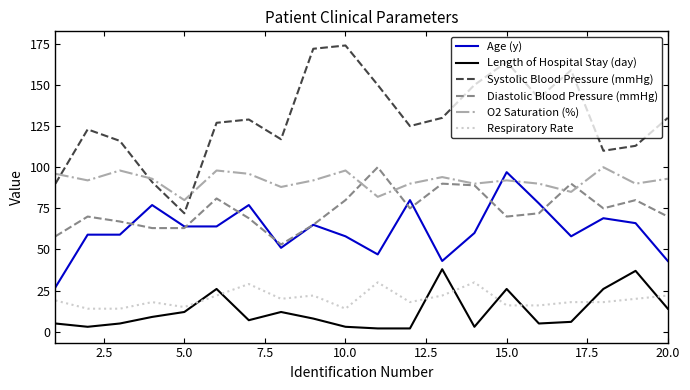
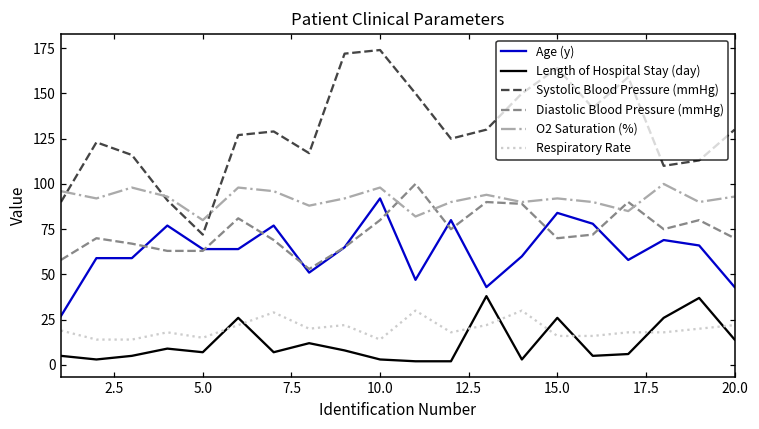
Length of Hospital Stay (day), 5.0: 12 -> 7
Age (y), 10.0: 58 -> 92
Age (y), 15.0: 97 -> 84
